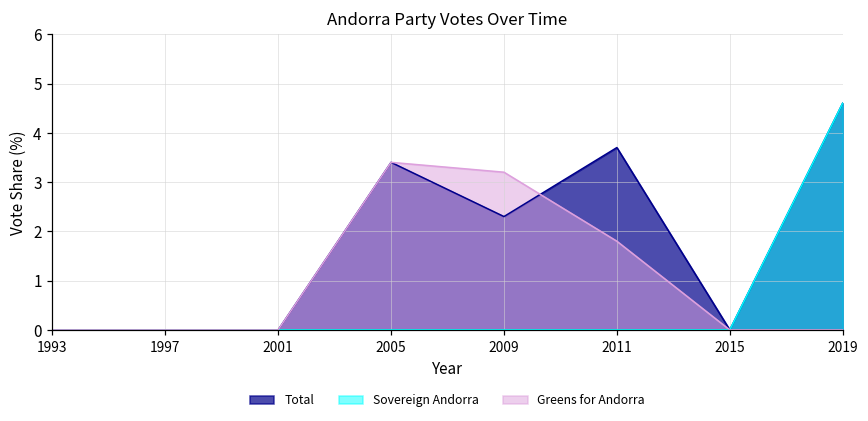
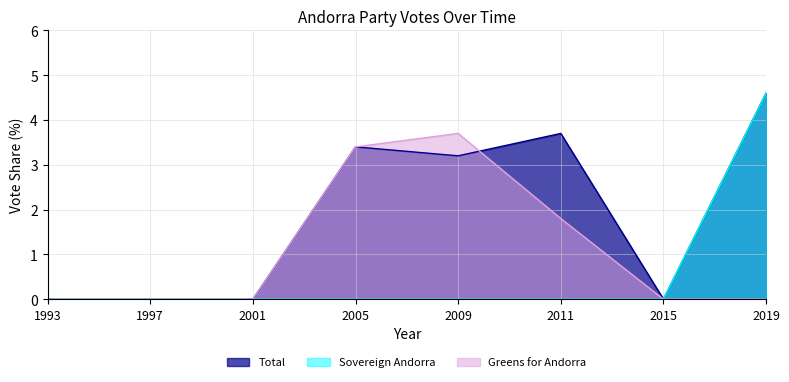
Total, 2009: 2.3 -> 3.2
Greens for Andorra, 2009: 3.2 -> 3.7
